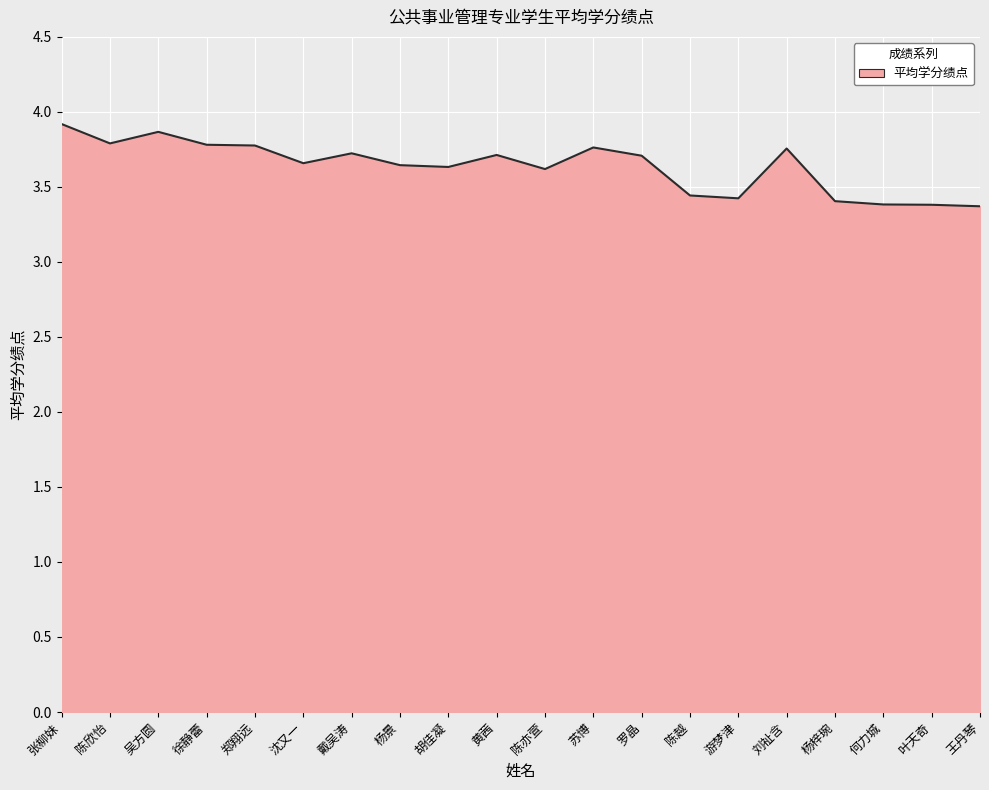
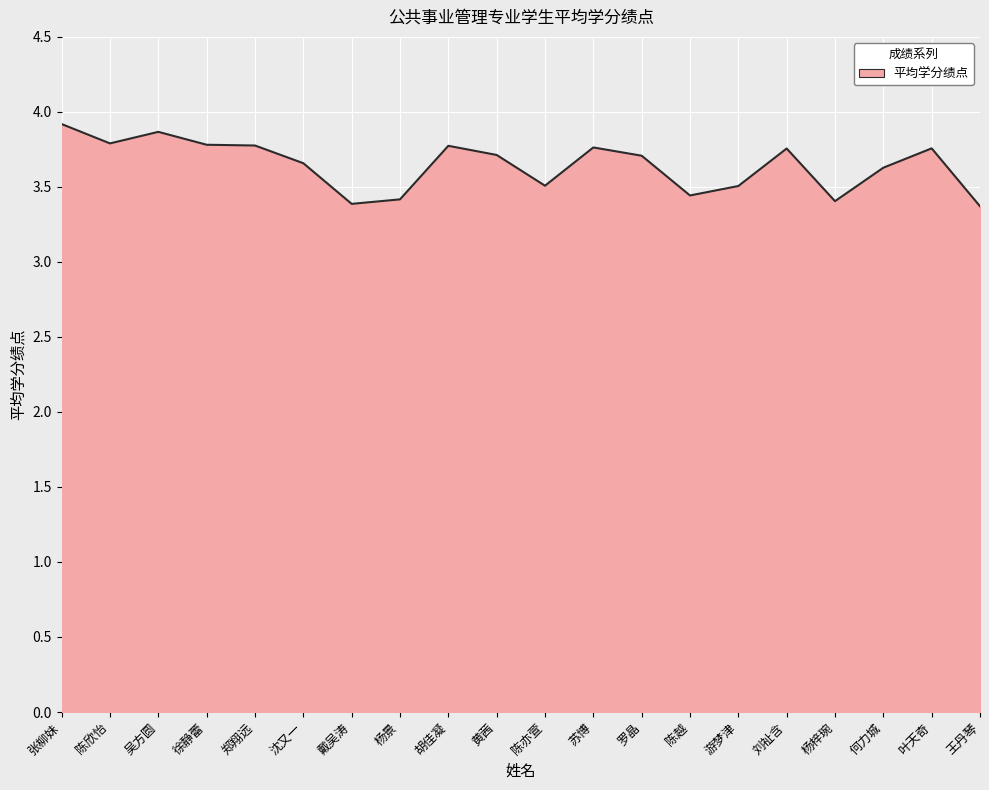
戴吴涛: 3.72 -> 3.39
杨景: 3.65 -> 3.42
胡佳凝: 3.63 -> 3.77
陈亦萱: 3.62 -> 3.51
游梦津: 3.42 -> 3.51
何力城: 3.38 -> 3.63
叶天奇: 3.38 -> 3.76
